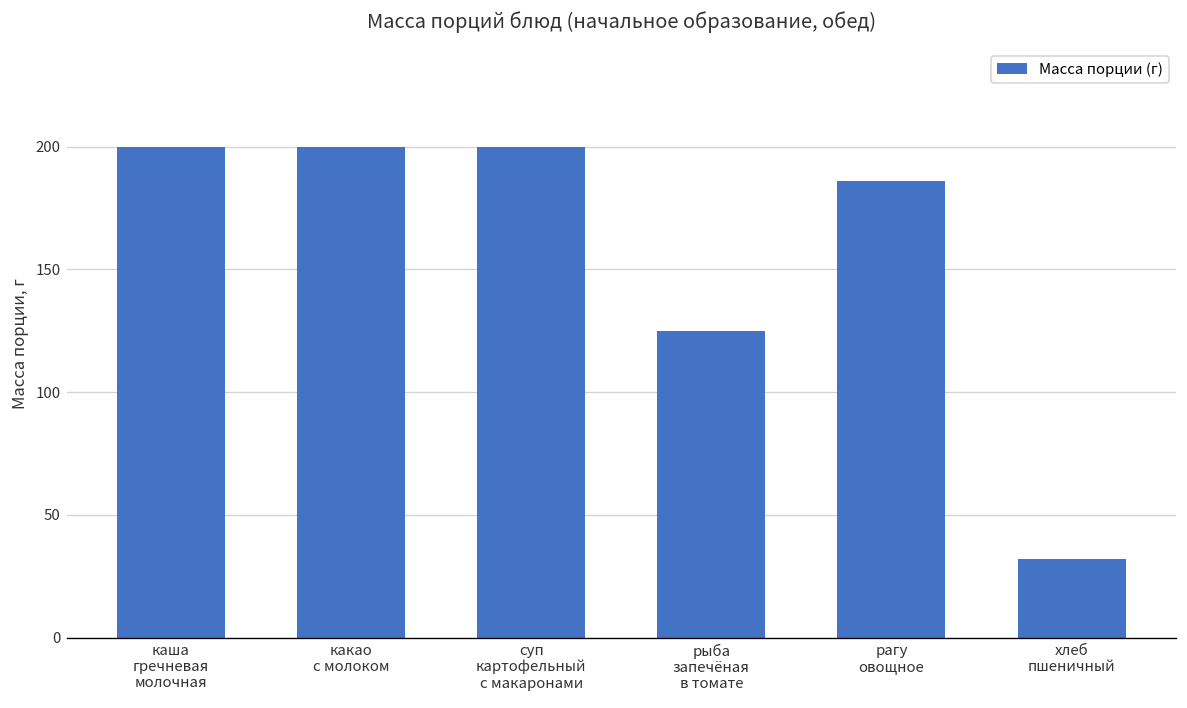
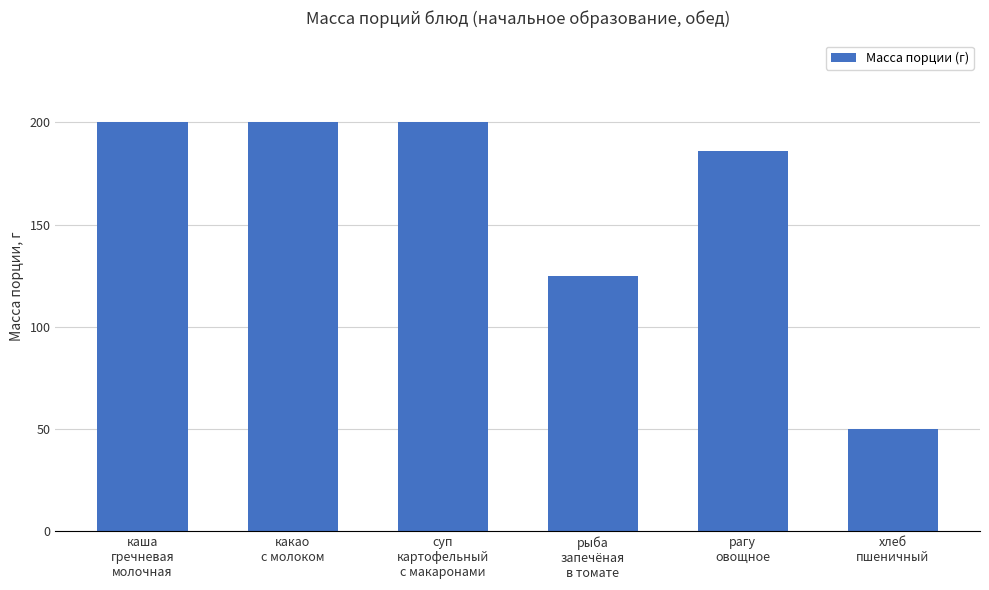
хлеб пшеничный: 32 -> 50
